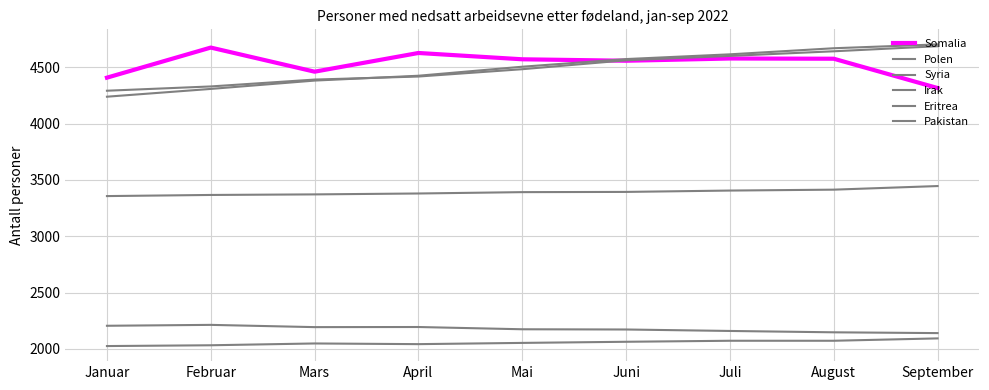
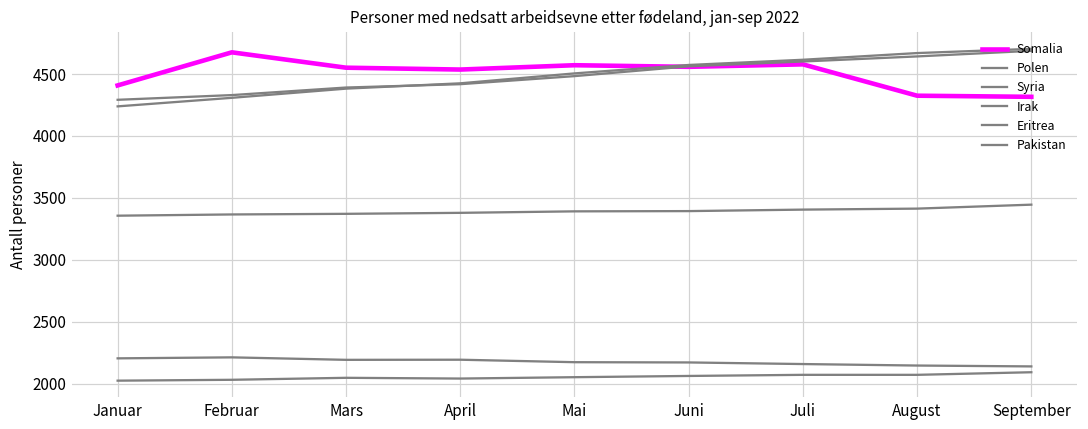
Somalia, Mars: 4460 -> 4550
Somalia, April: 4630 -> 4540
Somalia, August: 4580 -> 4330
